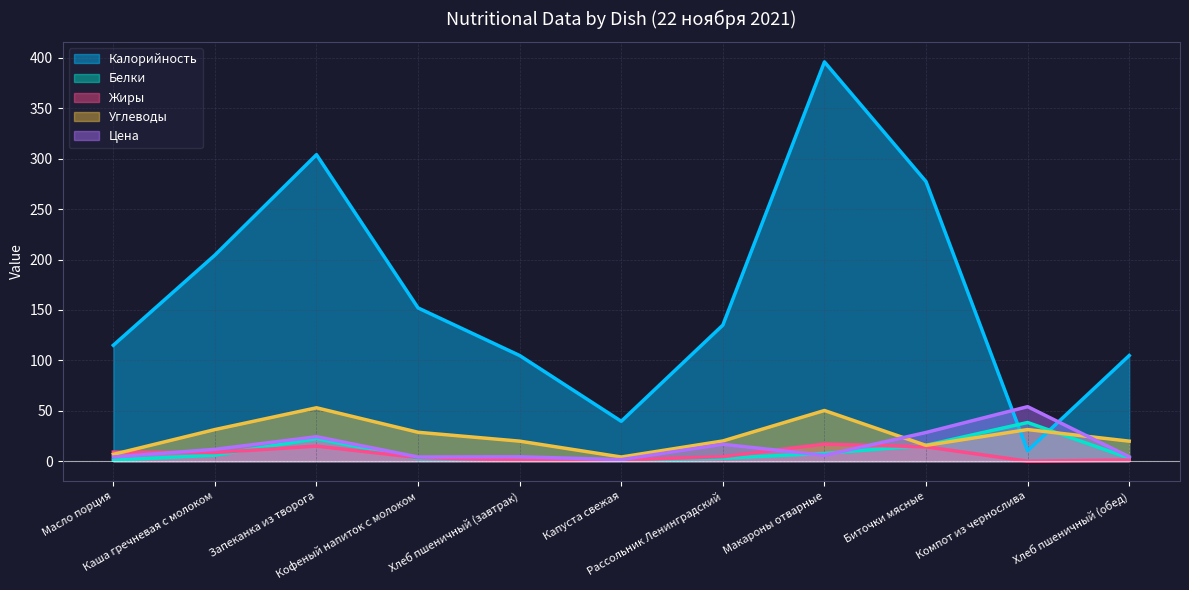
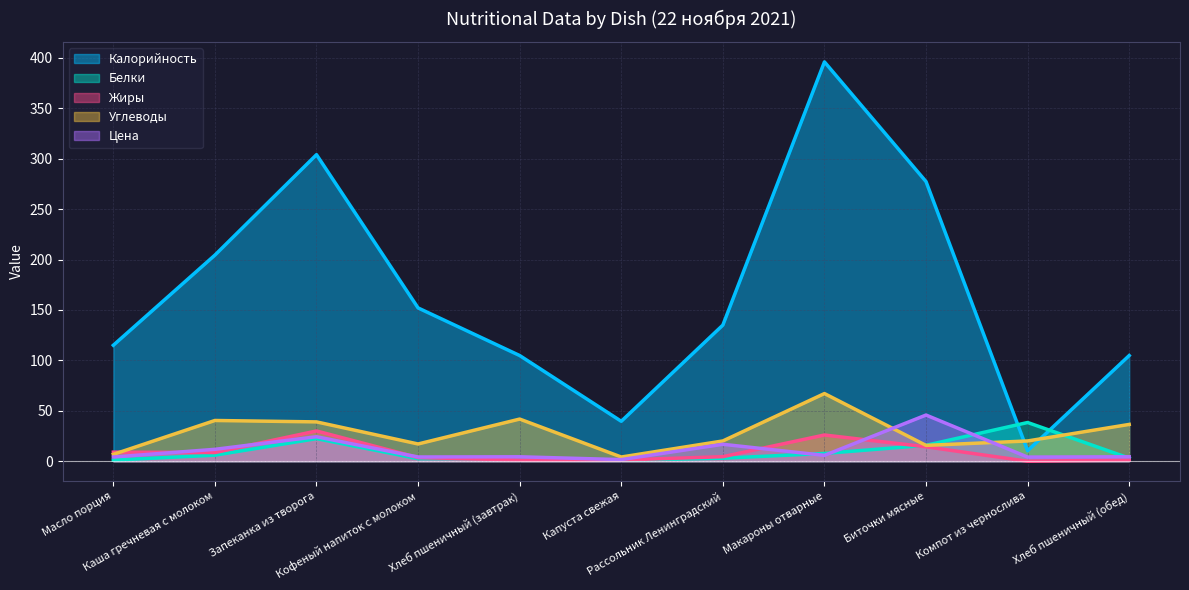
Углеводы, Каша гречневая с молоком: 31 -> 40
Жиры, Запеканка из творога: 15 -> 30
Углеводы, Запеканка из творога: 53 -> 39
Углеводы, Кофеный напиток с молоком: 29 -> 17
Углеводы, Хлеб пшеничный (завтрак): 20 -> 42
Жиры, Макароны отварные: 17 -> 26
Углеводы, Макароны отварные: 50 -> 67
Цена, Биточки мясные: 29 -> 46
Углеводы, Компот из чернослива: 31 -> 20
Цена, Компот из чернослива: 54 -> 4
Углеводы, Хлеб пшеничный (обед): 20 -> 37
